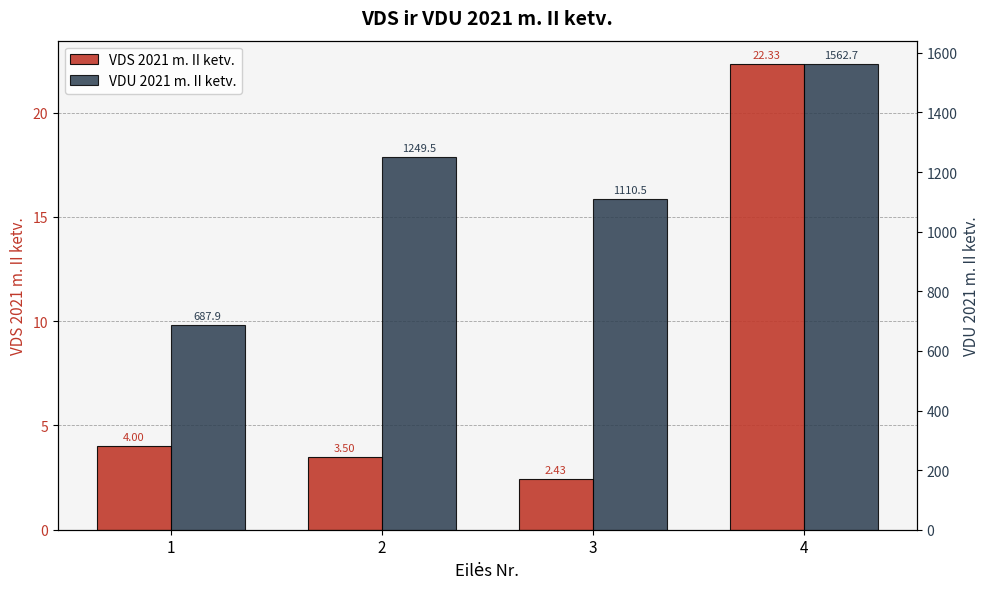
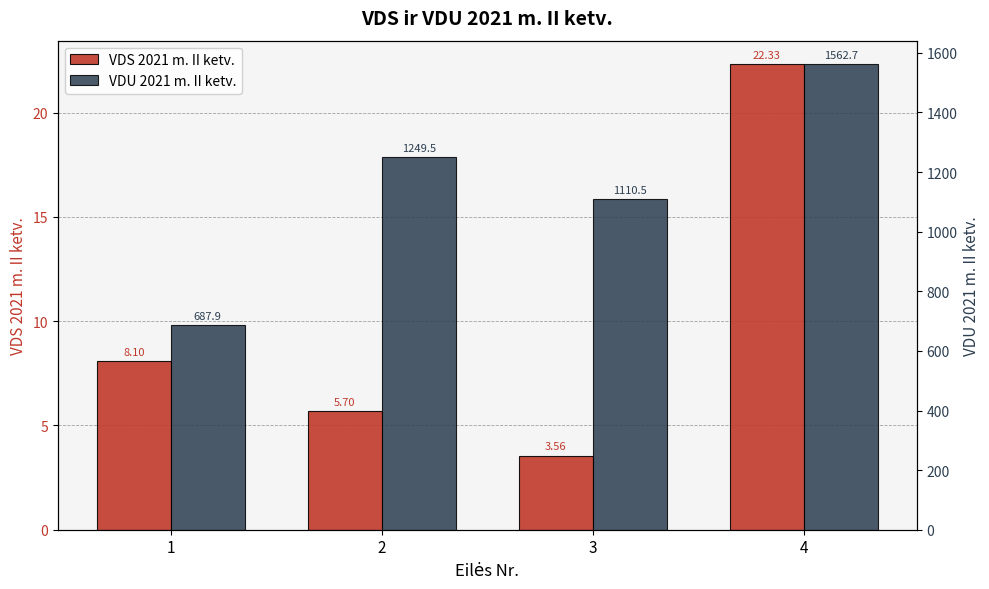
VDS 2021 m. II ketv., 1: 4.00 -> 8.10
VDS 2021 m. II ketv., 2: 3.50 -> 5.70
VDS 2021 m. II ketv., 3: 2.43 -> 3.56
